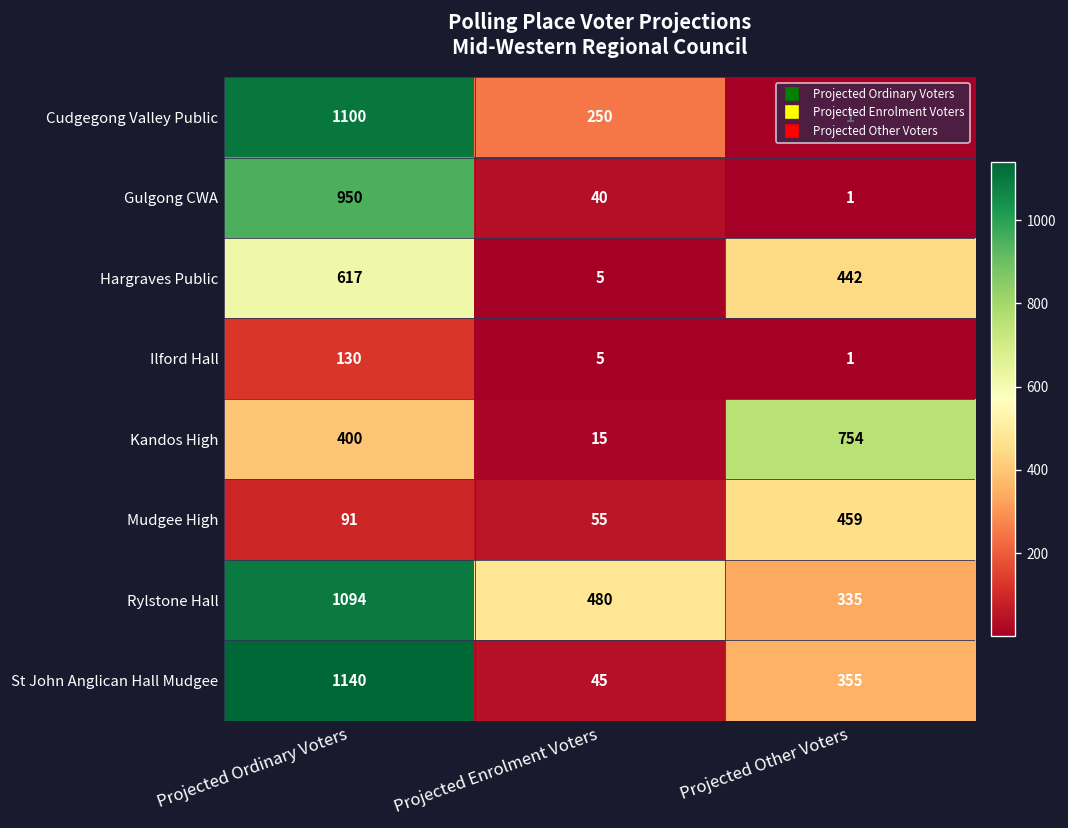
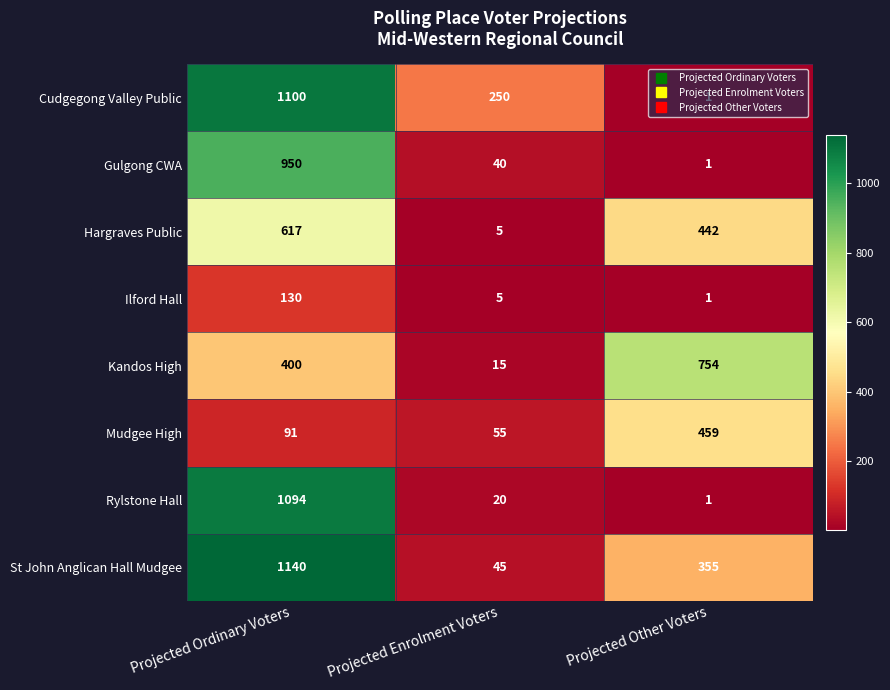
Rylstone Hall, Projected Enrolment Voters: 480 -> 20
Rylstone Hall, Projected Other Voters: 335 -> 1
